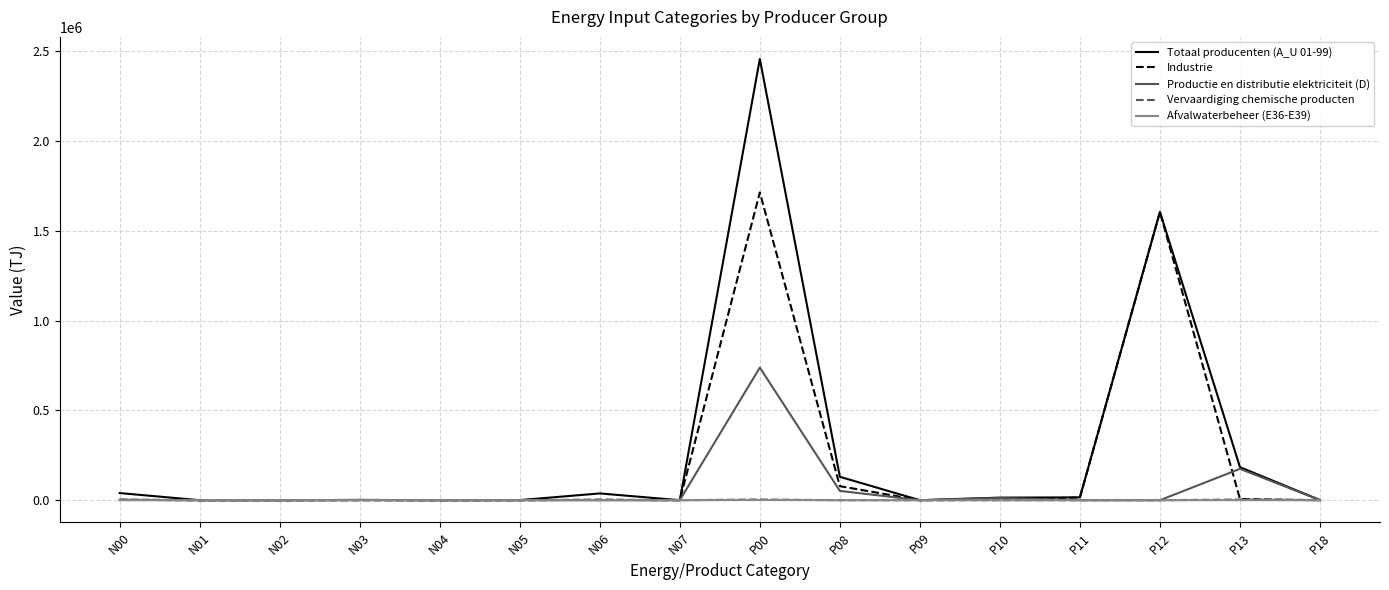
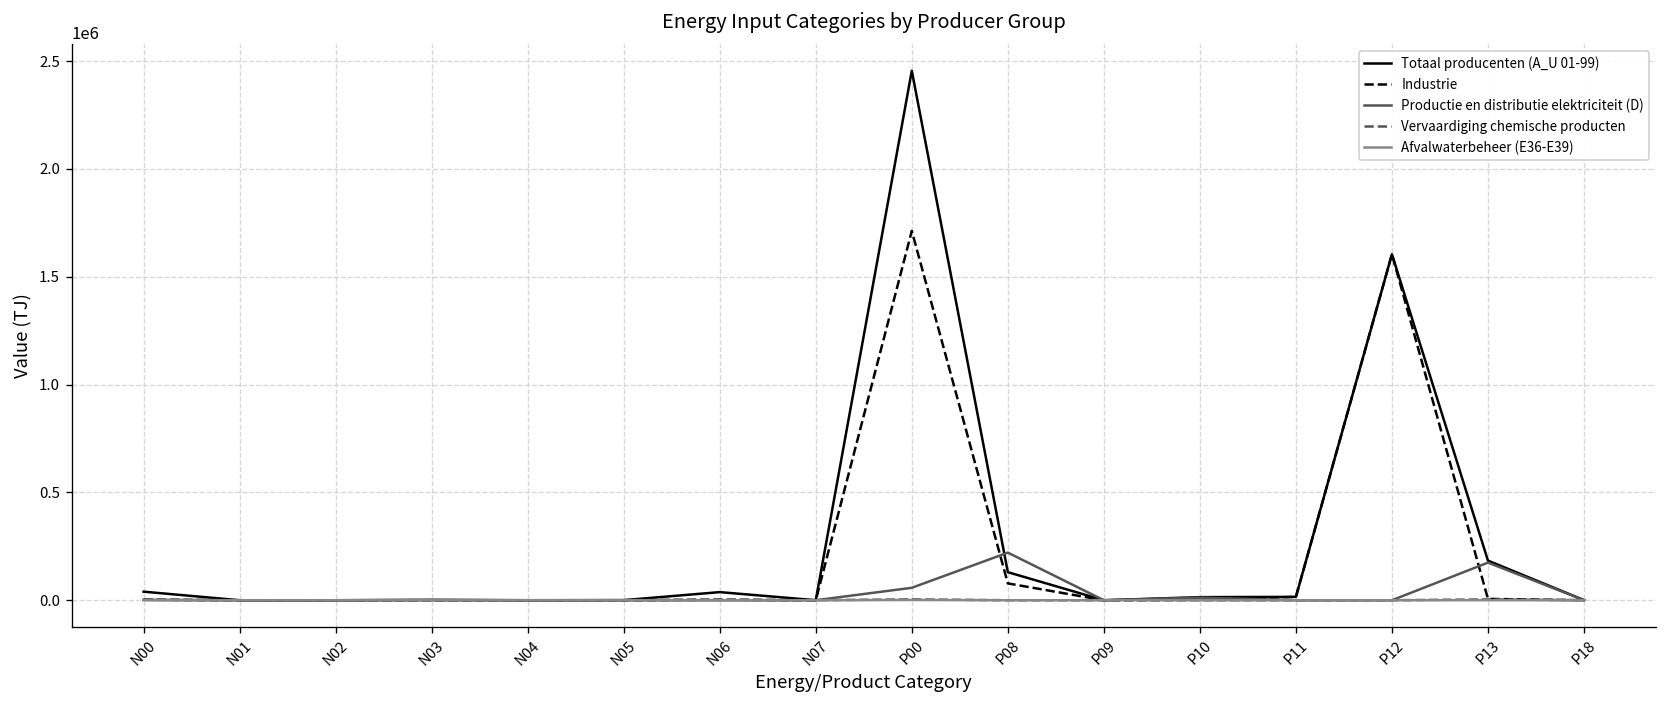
Productie en distributie elektriciteit (D), P00: 740000 -> 60000
Productie en distributie elektriciteit (D), P08: 50000 -> 220000
